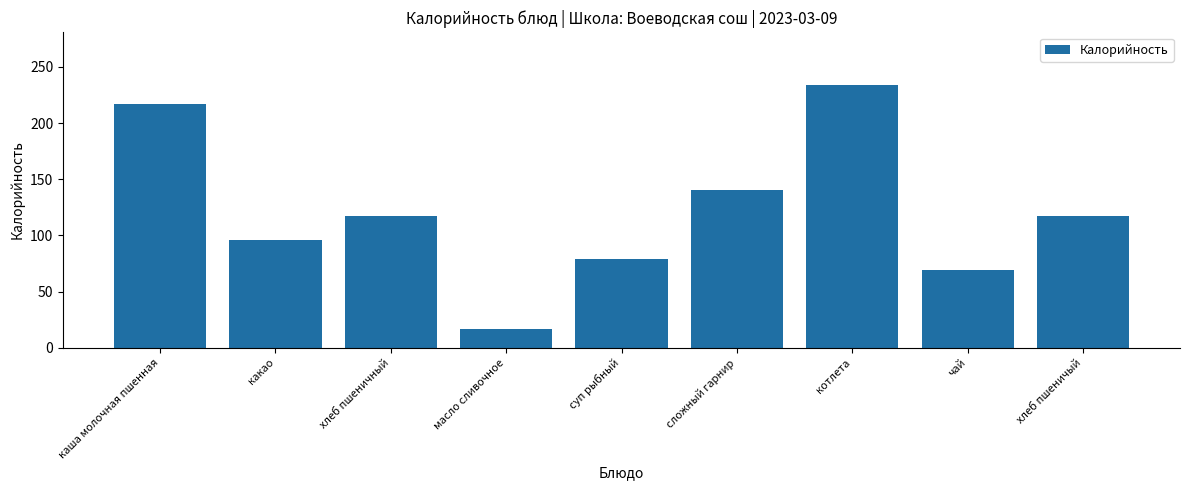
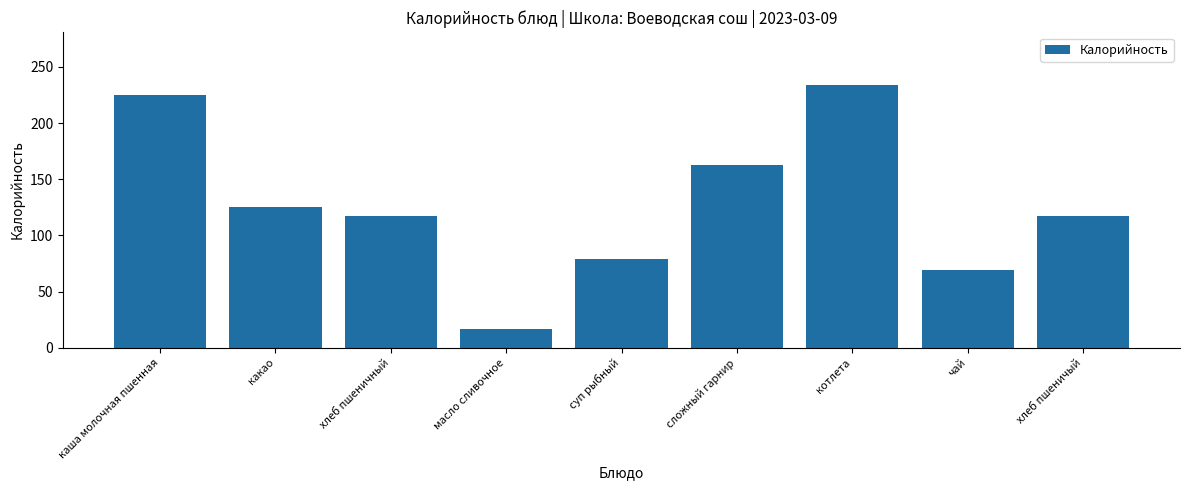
каша молочная пшенная: 217 -> 225
какао: 96 -> 125
сложный гарнир: 140 -> 163
